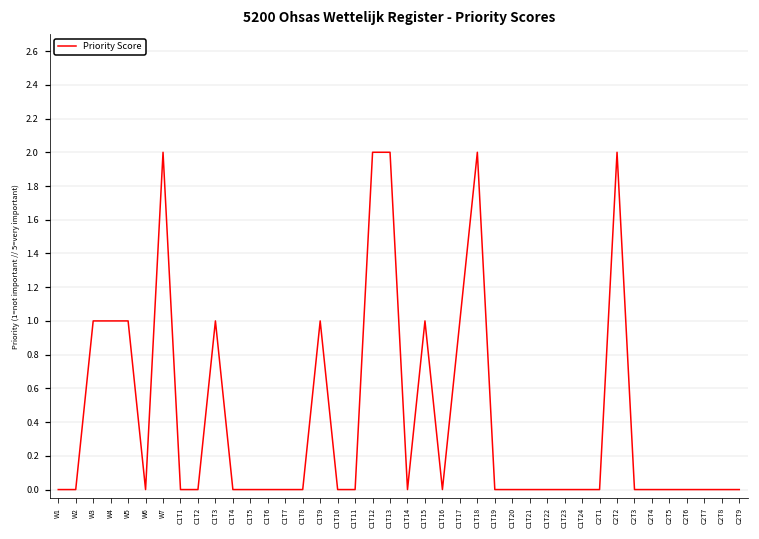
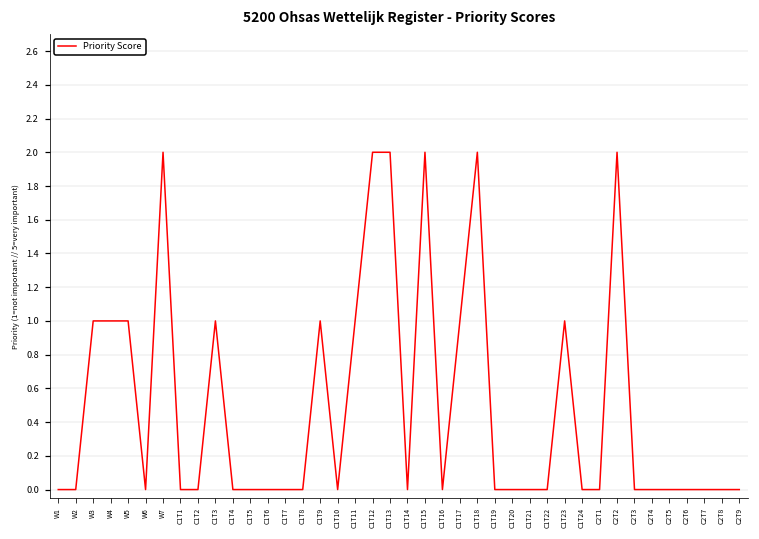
C1T11: 0 -> 1
C1T15: 1 -> 2
C1T23: 0 -> 1
